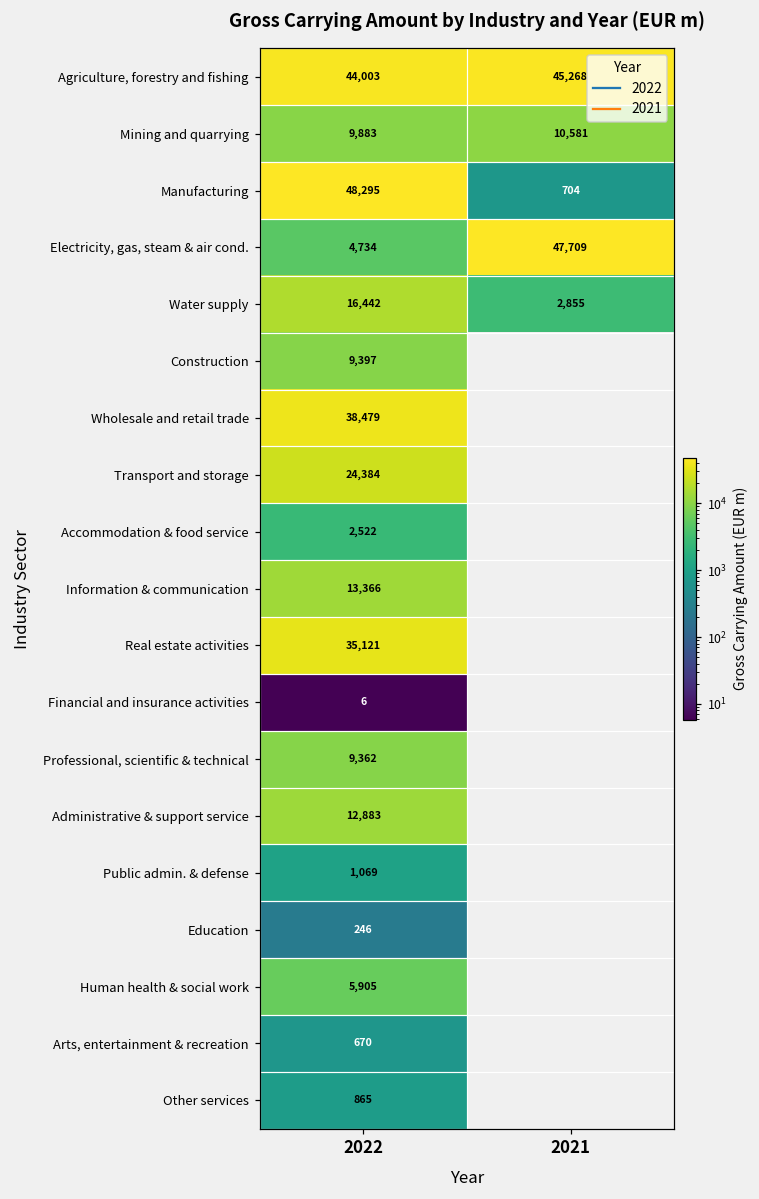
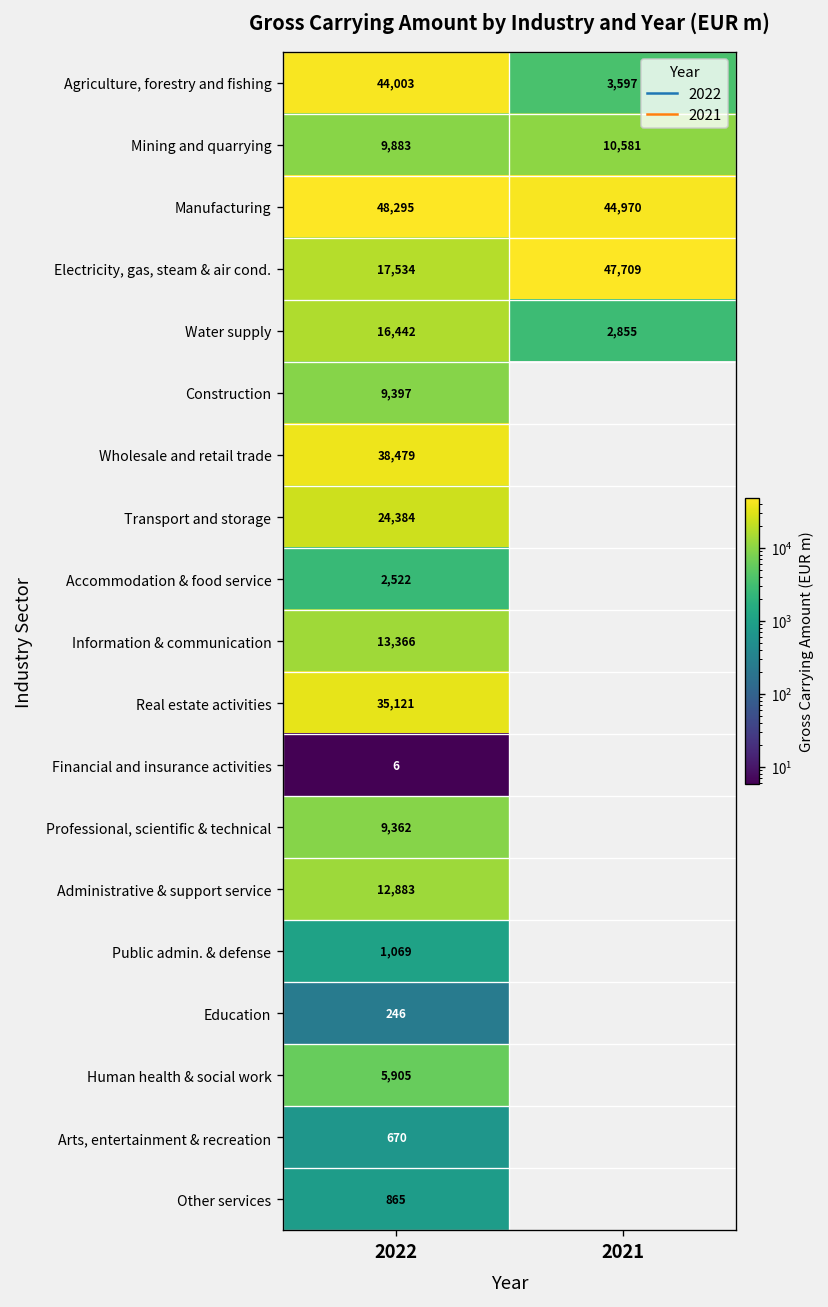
Agriculture, forestry and fishing, 2021: 45,268 -> 3,597
Manufacturing, 2021: 704 -> 44,970
Electricity, gas, steam & air cond., 2022: 4,734 -> 17,534
